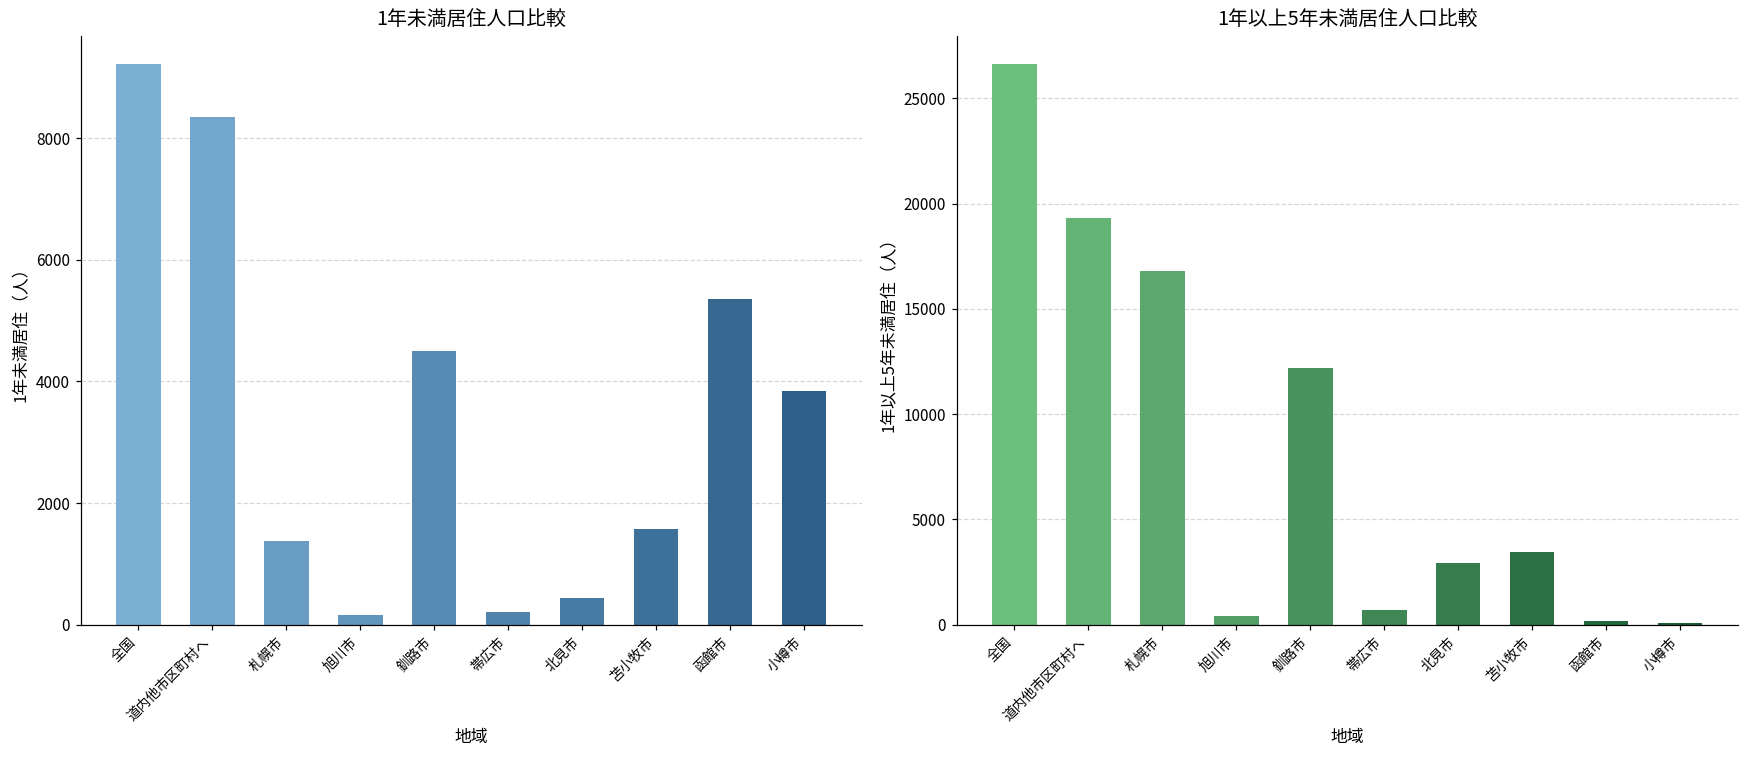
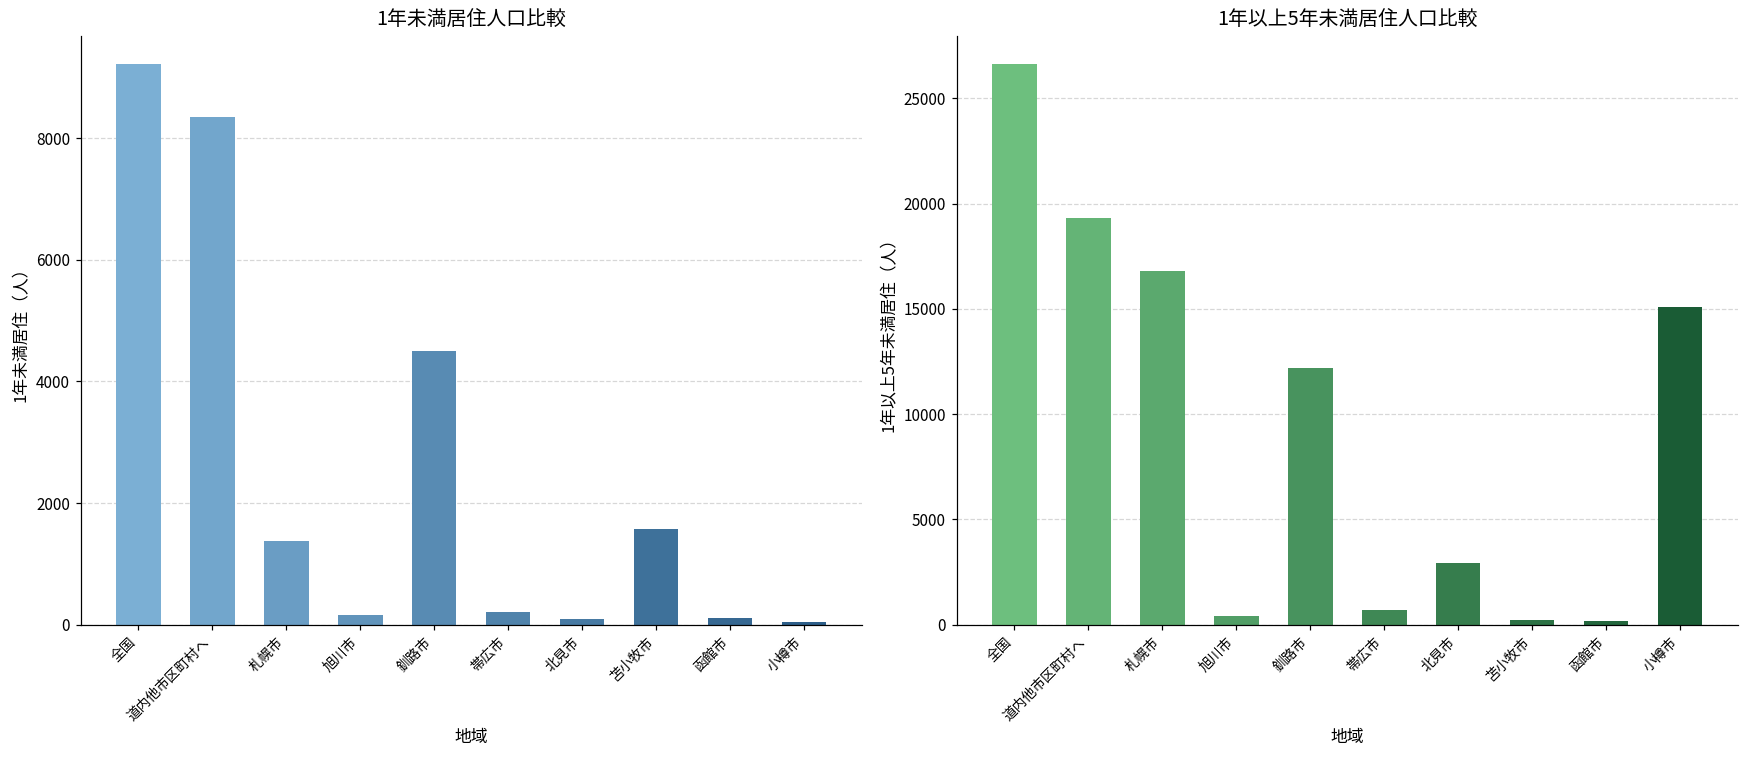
1年未満居住人口比較, 北見市: 400 -> 100
1年未満居住人口比較, 函館市: 5300 -> 100
1年未満居住人口比較, 小樽市: 3800 -> 0
1年以上5年未満居住人口比較, 苫小牧市: 3400 -> 200
1年以上5年未満居住人口比較, 小樽市: 100 -> 15100
